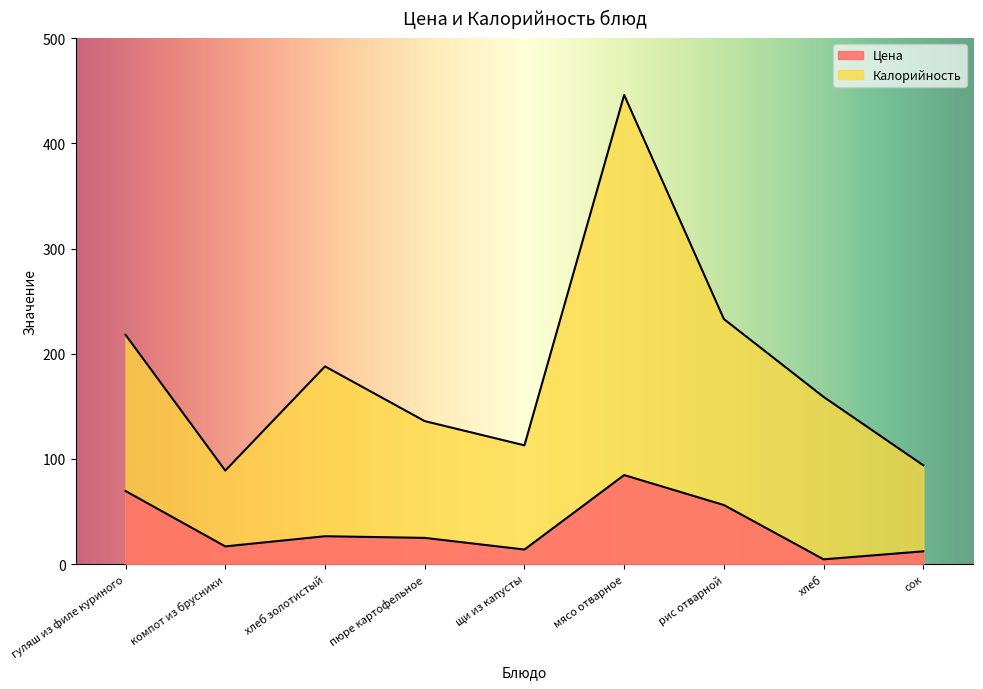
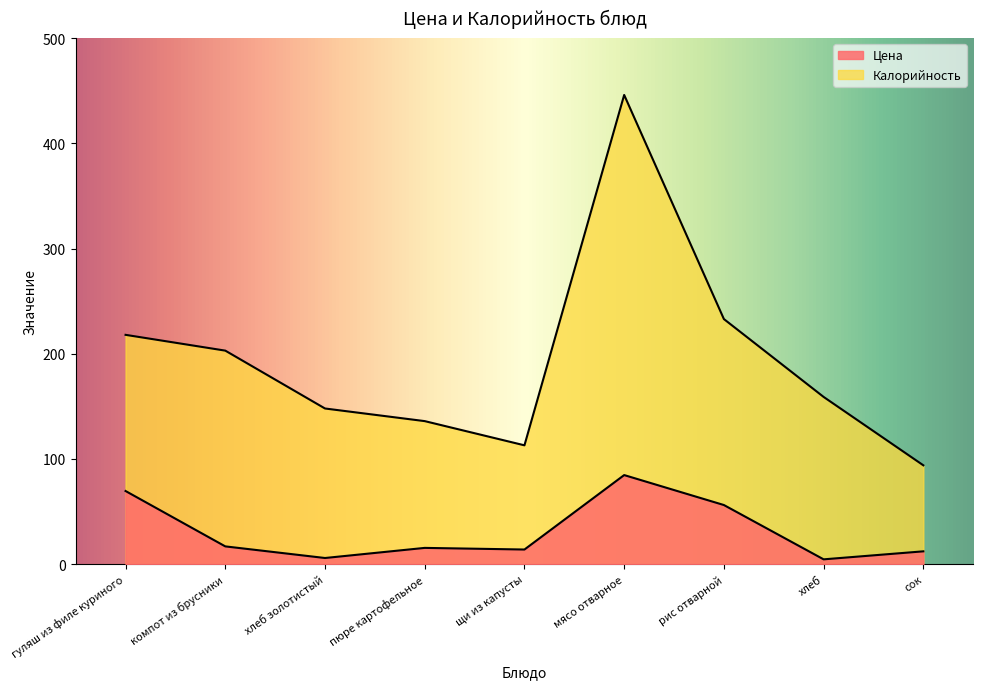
Калорийность, компот из брусники: 89 -> 203
Цена, хлеб золотистый: 27 -> 6
Калорийность, хлеб золотистый: 188 -> 148
Цена, пюре картофельное: 25 -> 16
